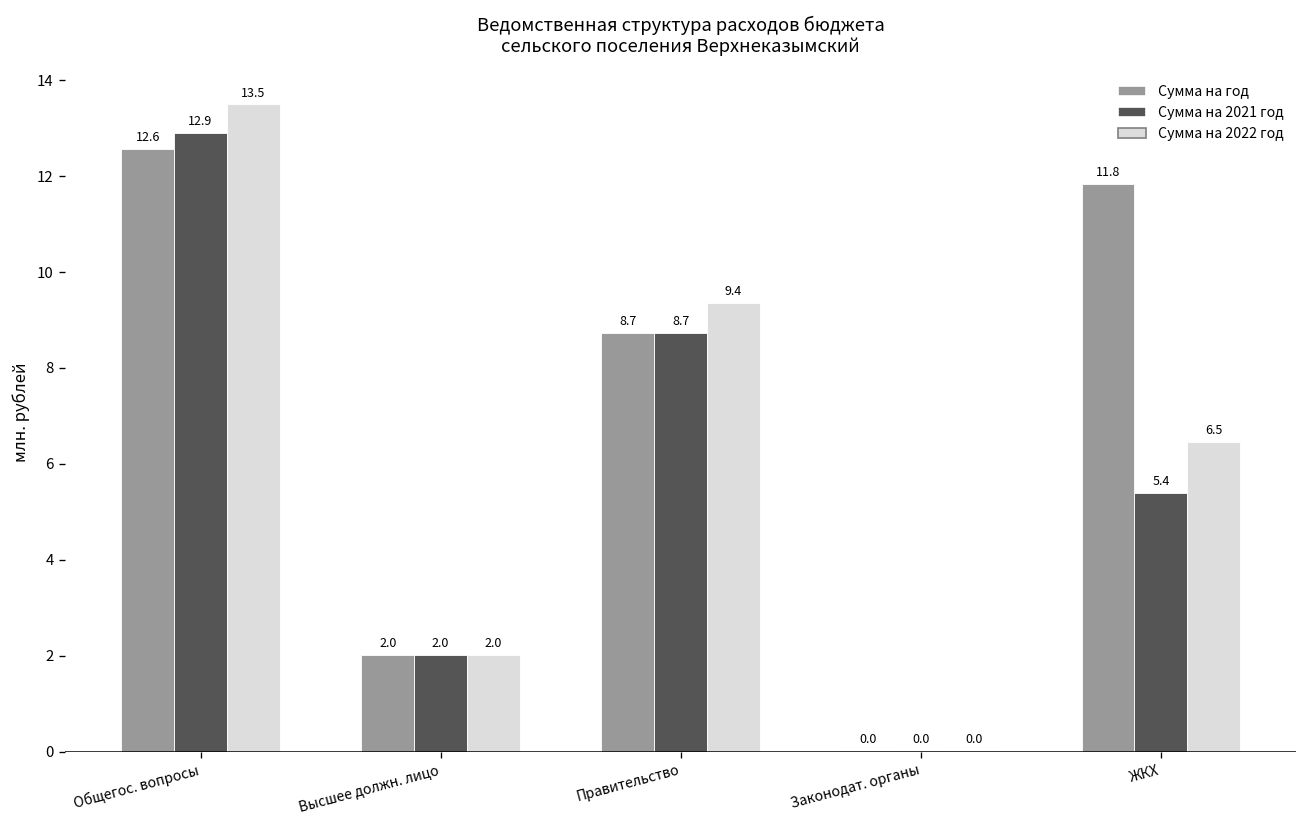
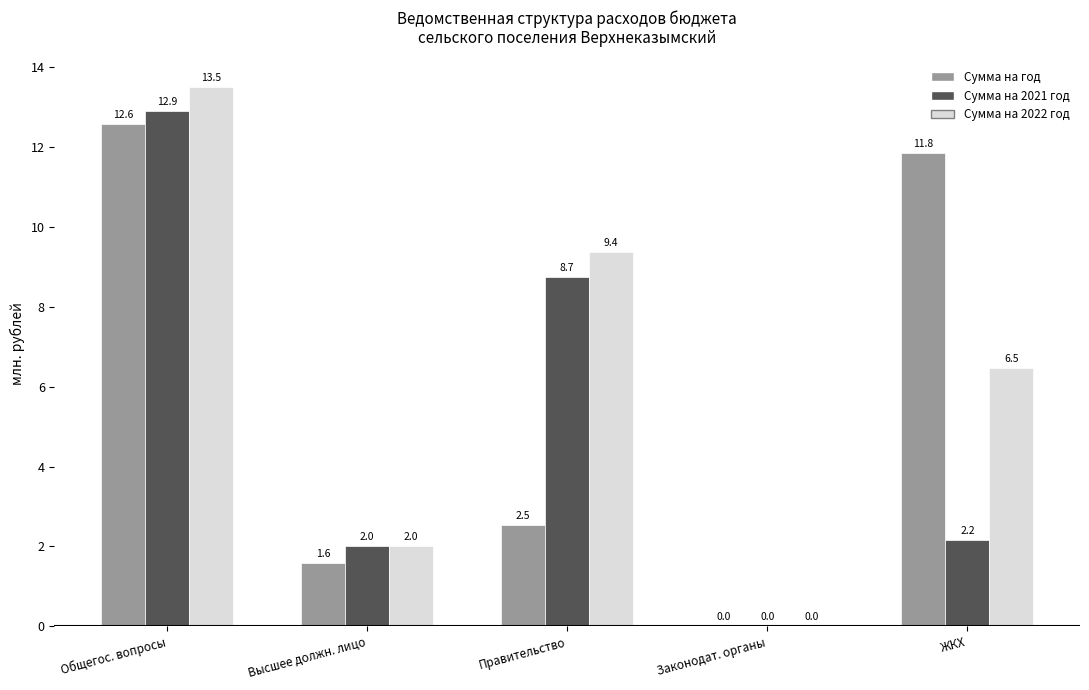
Сумма на год, Высшее должн. лицо: 2.0 -> 1.6
Сумма на год, Правительство: 8.7 -> 2.5
Сумма на 2021 год, ЖКХ: 5.4 -> 2.2
